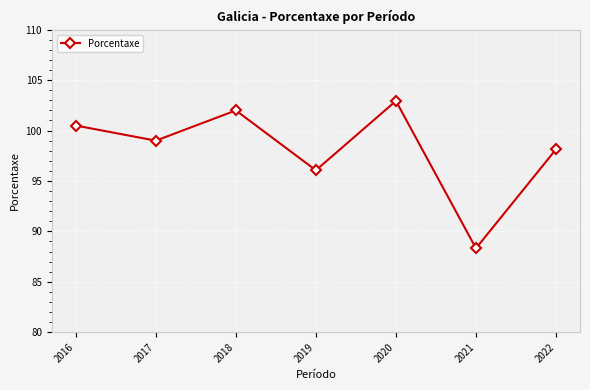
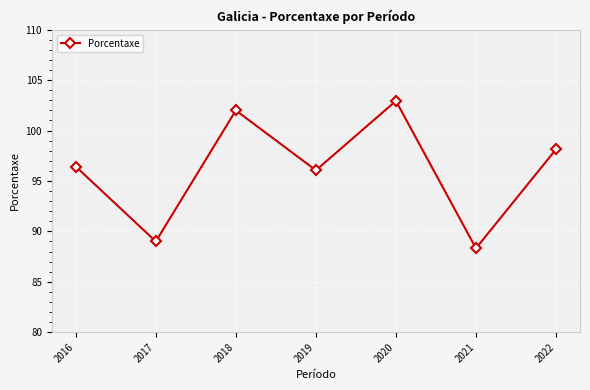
2016: 100.5 -> 96.4
2017: 99 -> 89
